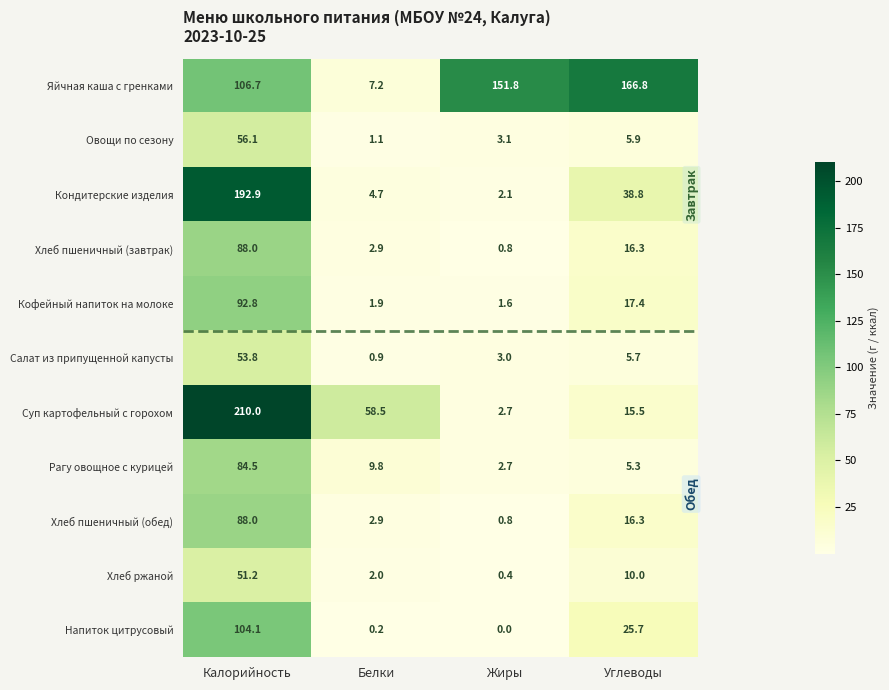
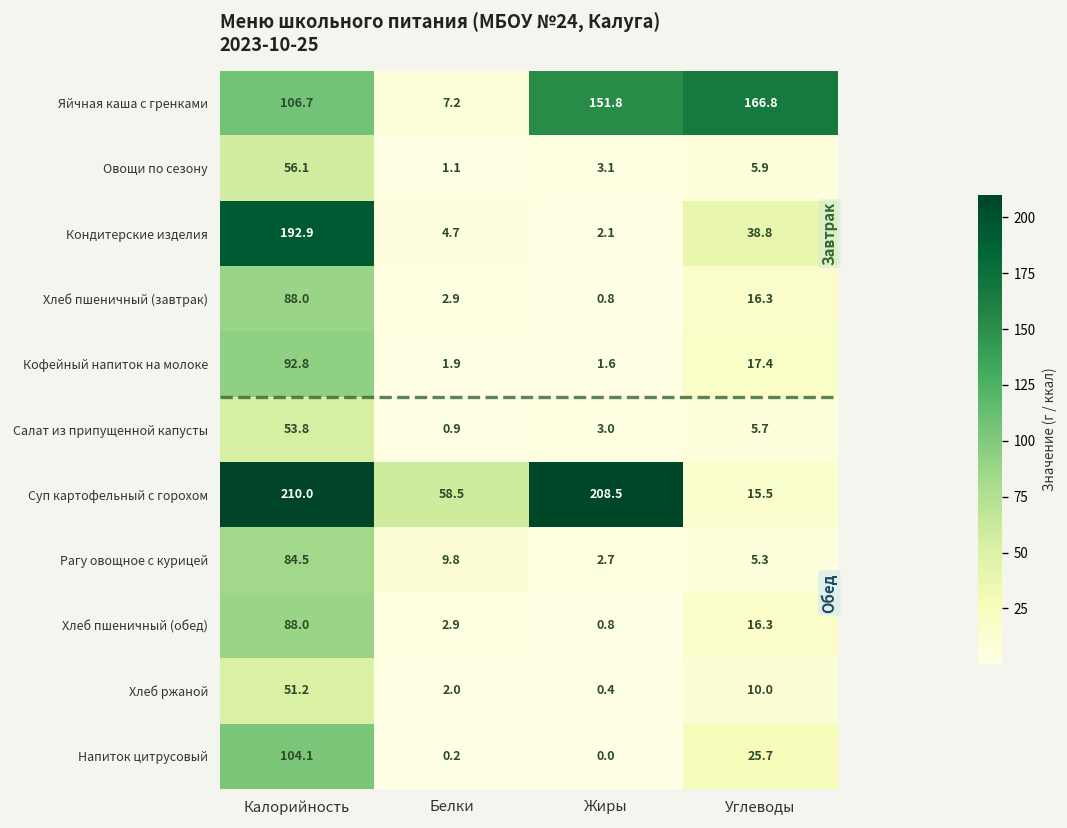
Суп картофельный с горохом, Жиры: 2.7 -> 208.5
